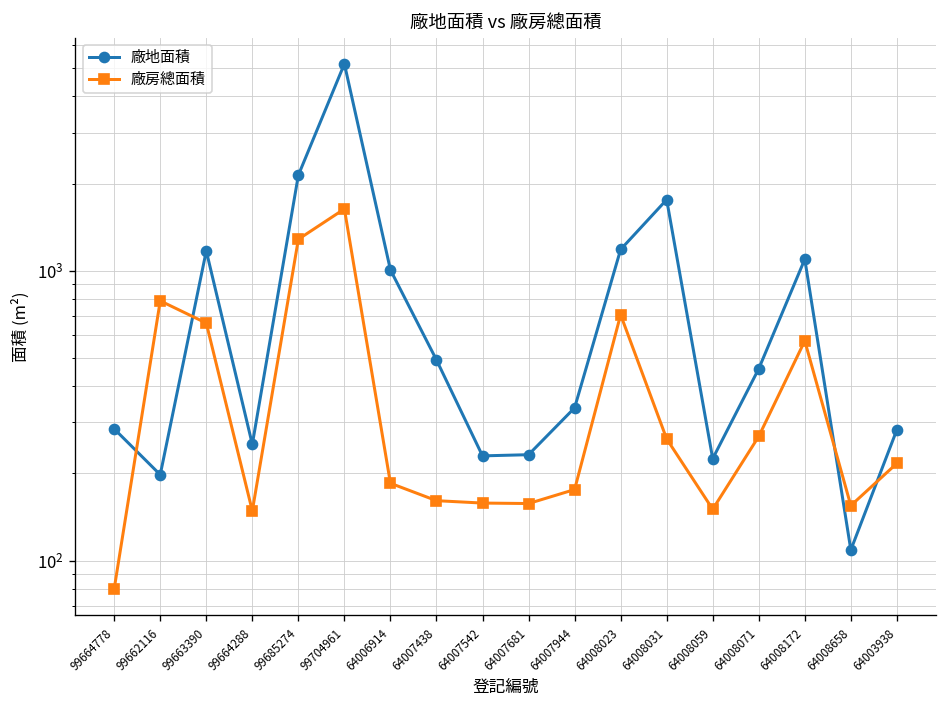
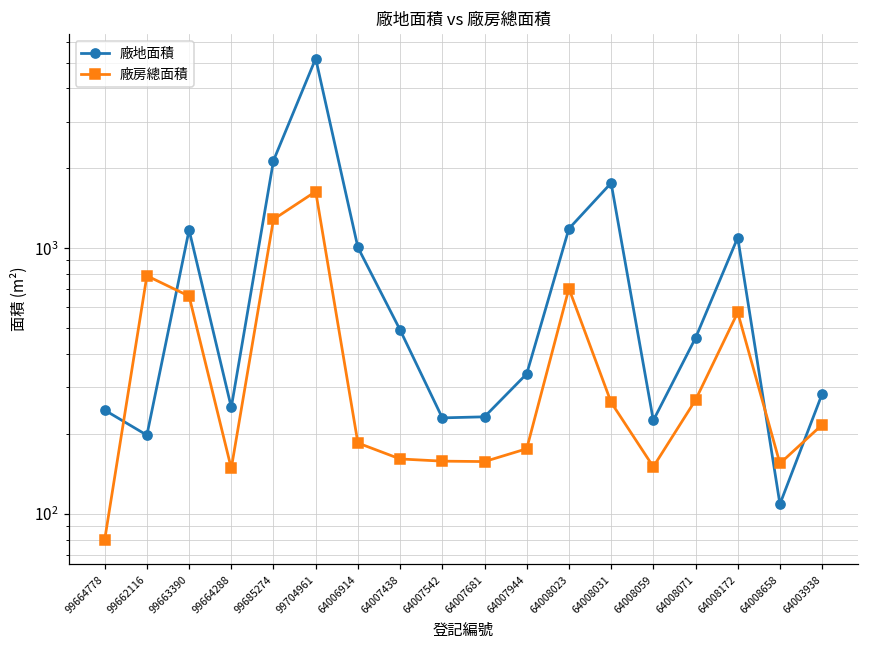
廠地面積, 99664778: 290 -> 250
